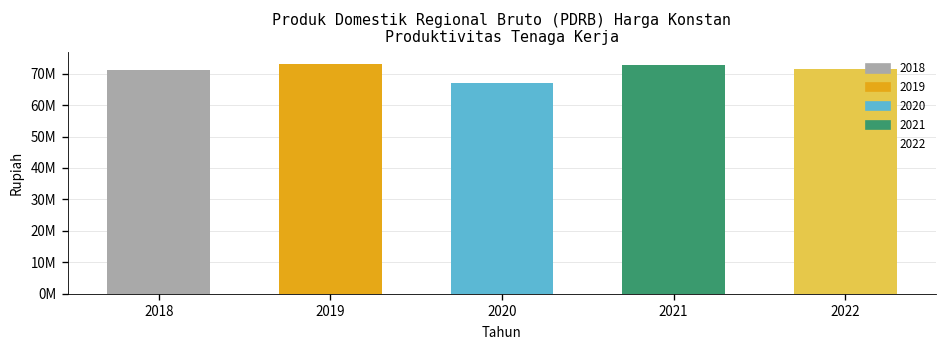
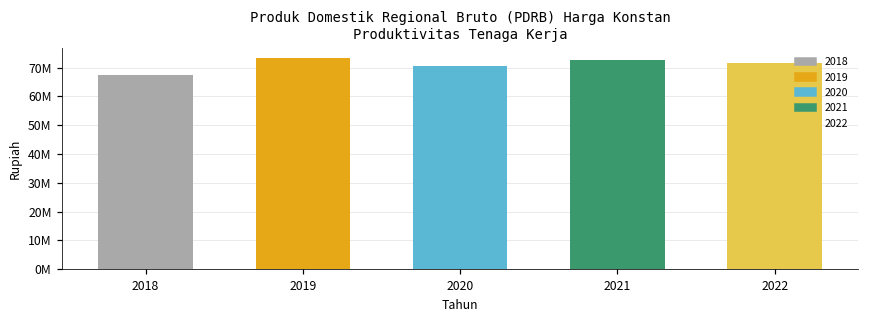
2018: 71000000 -> 68000000
2020: 67000000 -> 71000000
